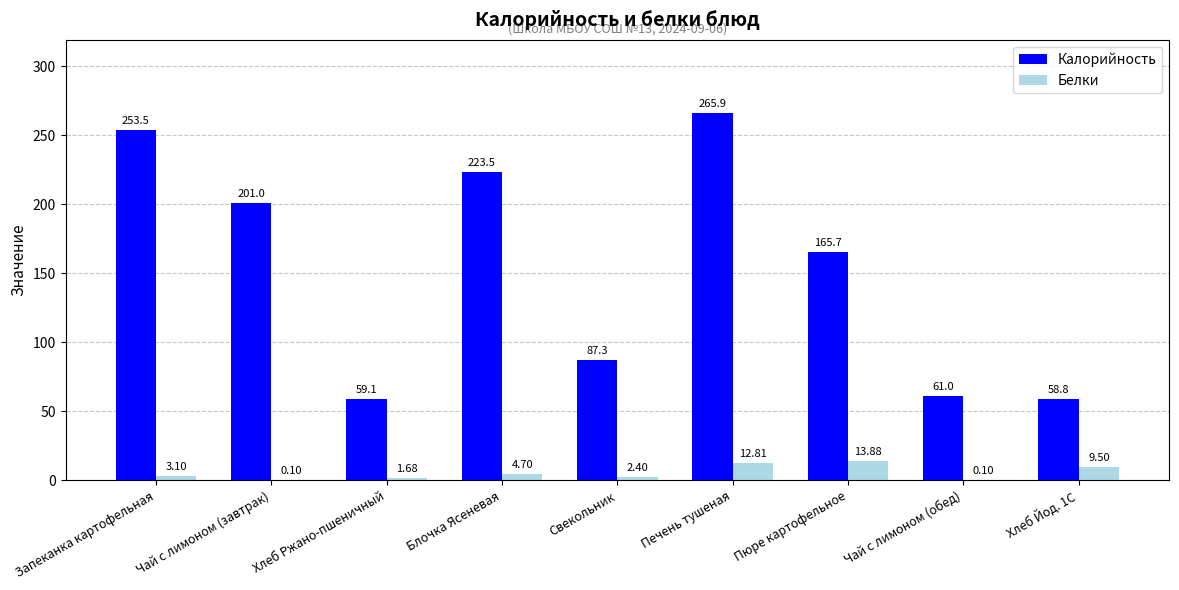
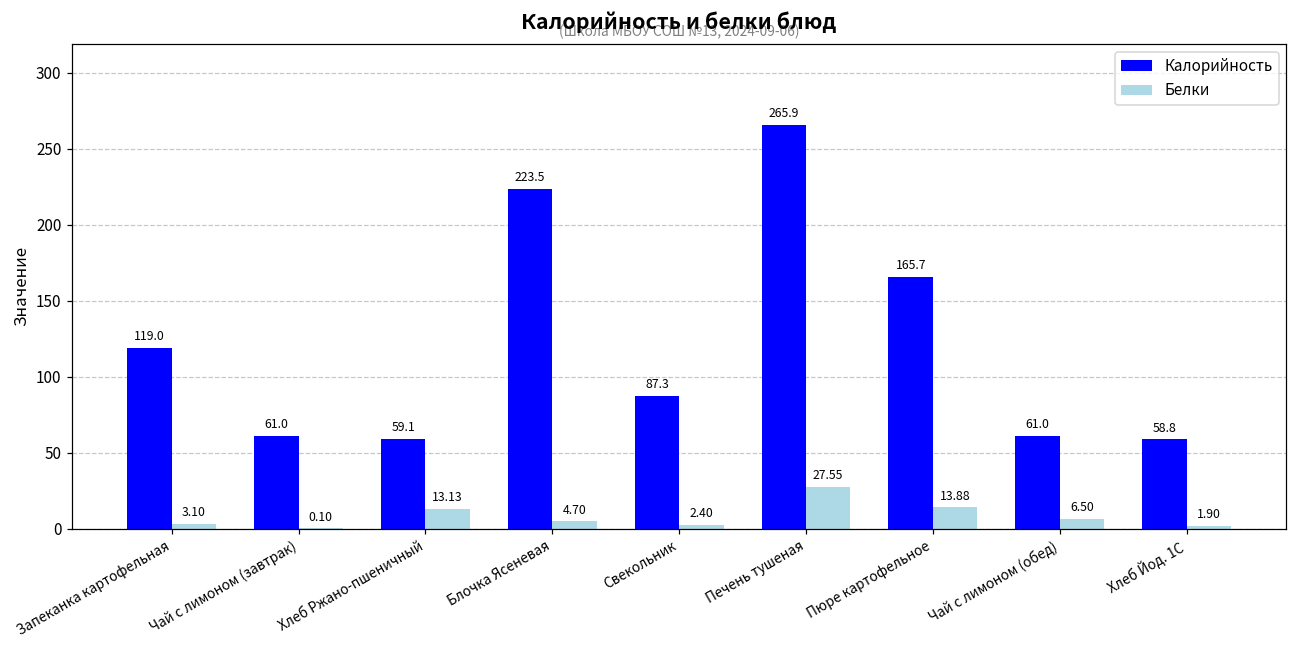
Калорийность, Запеканка картофельная: 253.5 -> 119.0
Калорийность, Чай с лимоном (завтрак): 201.0 -> 61.0
Белки, Хлеб Ржано-пшеничный: 1.68 -> 13.13
Белки, Печень тушеная: 12.81 -> 27.55
Белки, Чай с лимоном (обед): 0.10 -> 6.50
Белки, Хлеб Йод. 1С: 9.50 -> 1.90
